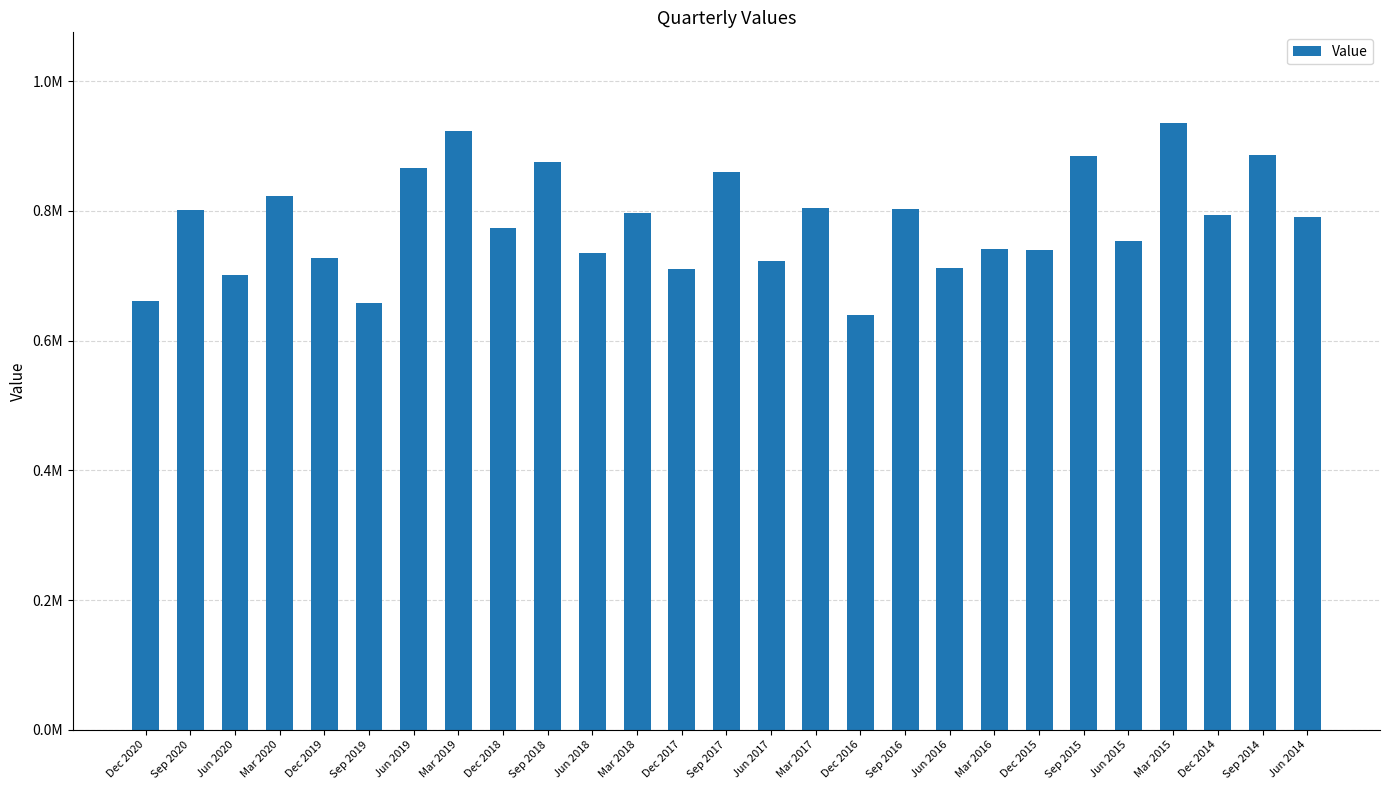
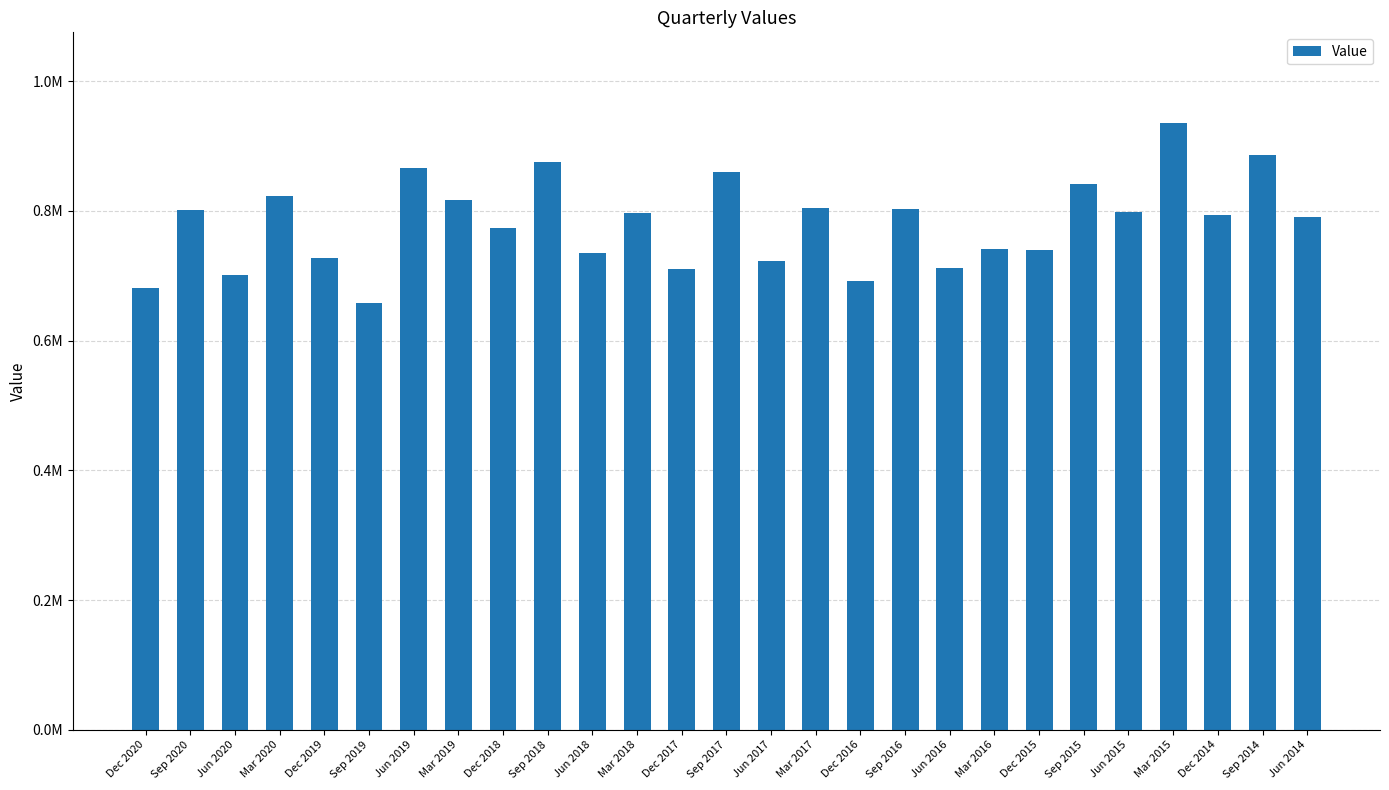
Dec 2020: 660000 -> 680000
Mar 2019: 920000 -> 820000
Dec 2016: 640000 -> 690000
Sep 2015: 880000 -> 840000
Jun 2015: 750000 -> 800000
